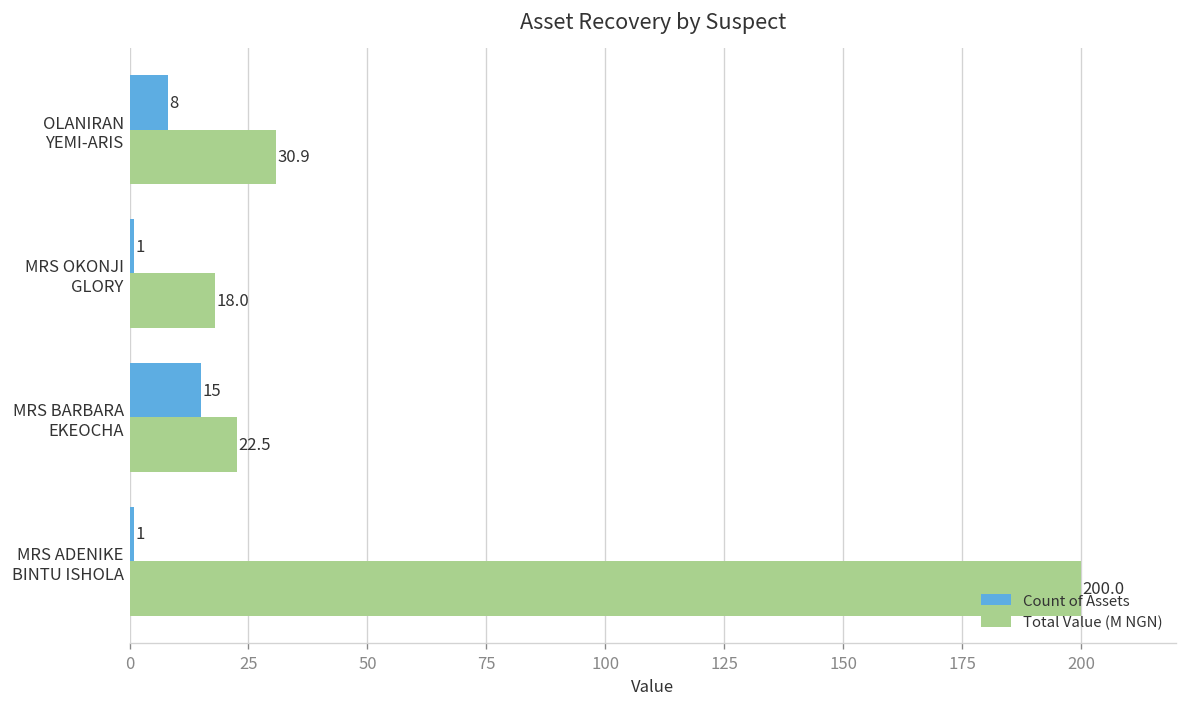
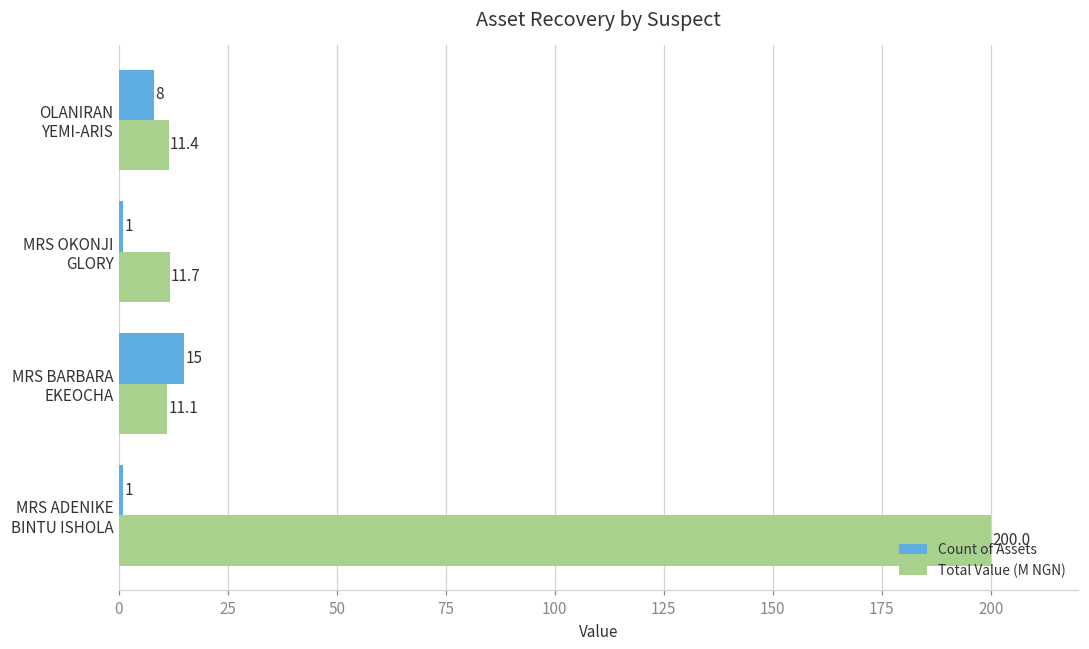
Total Value (M NGN), OLANIRAN YEMI-ARIS: 30.9 -> 11.4
Total Value (M NGN), MRS OKONJI GLORY: 18.0 -> 11.7
Total Value (M NGN), MRS BARBARA EKEOCHA: 22.5 -> 11.1
